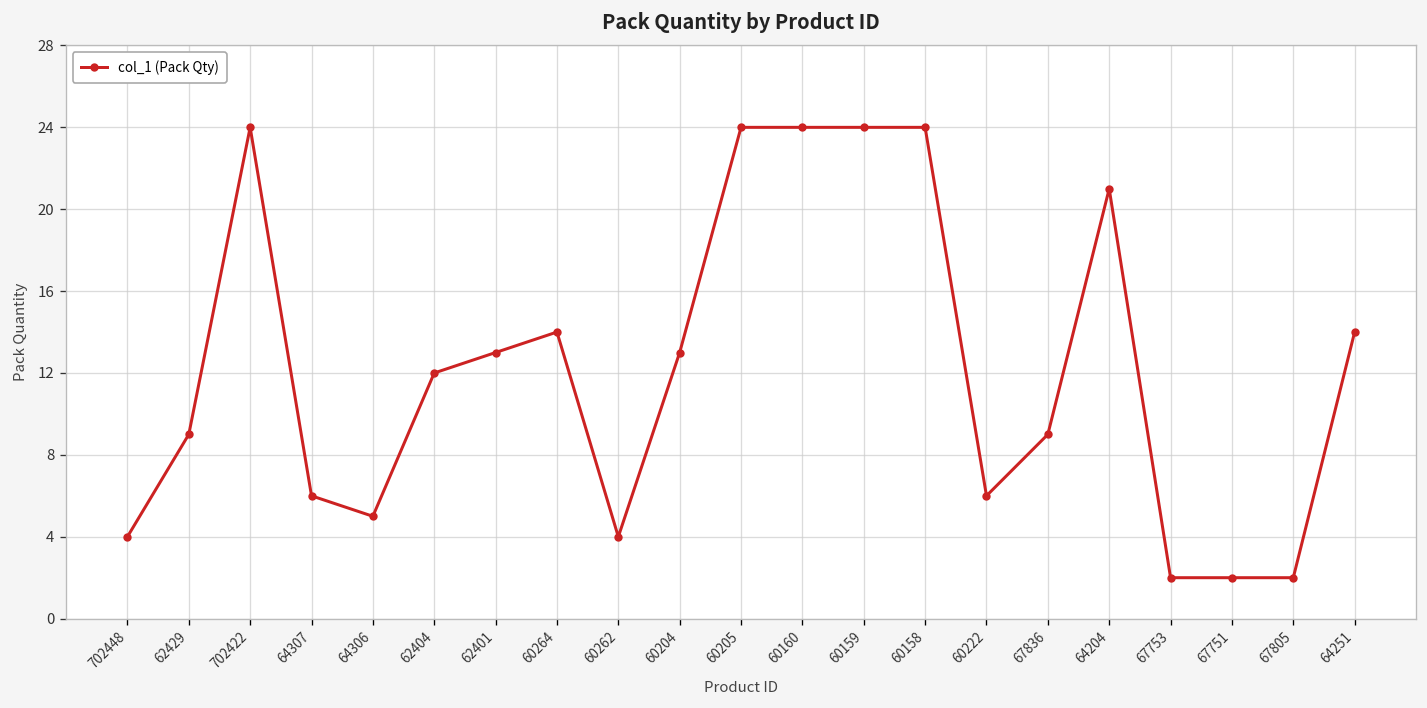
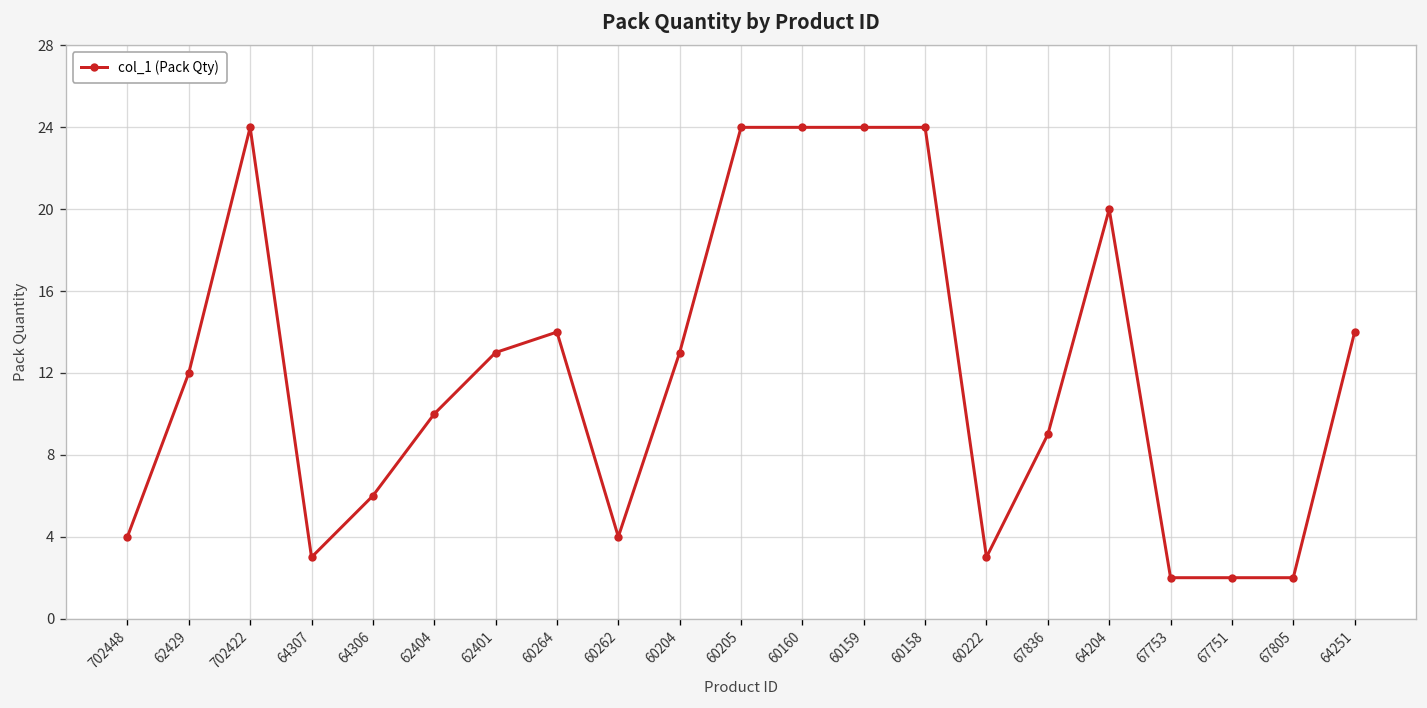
62429: 9 -> 12
64307: 6 -> 3
64306: 5 -> 6
62404: 12 -> 10
60222: 6 -> 3
64204: 21 -> 20
